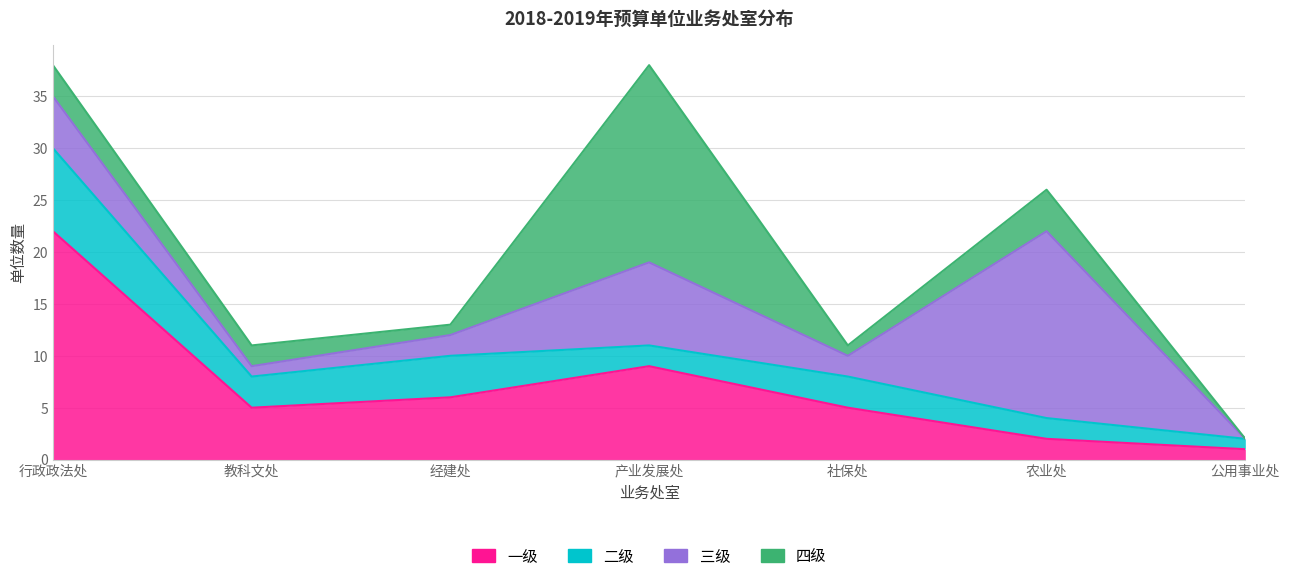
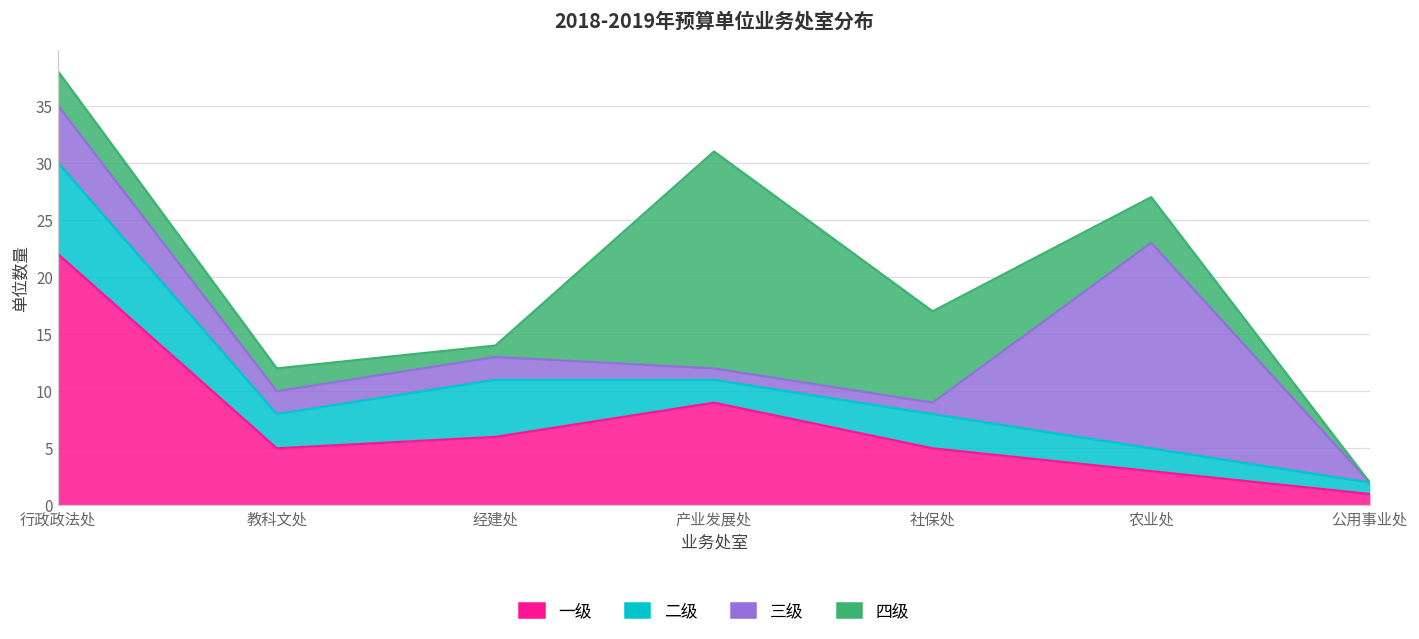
三级, 教科文处: 1 -> 2
二级, 经建处: 4 -> 5
三级, 产业发展处: 8 -> 1
三级, 社保处: 2 -> 1
四级, 社保处: 1 -> 8
一级, 农业处: 2 -> 3
